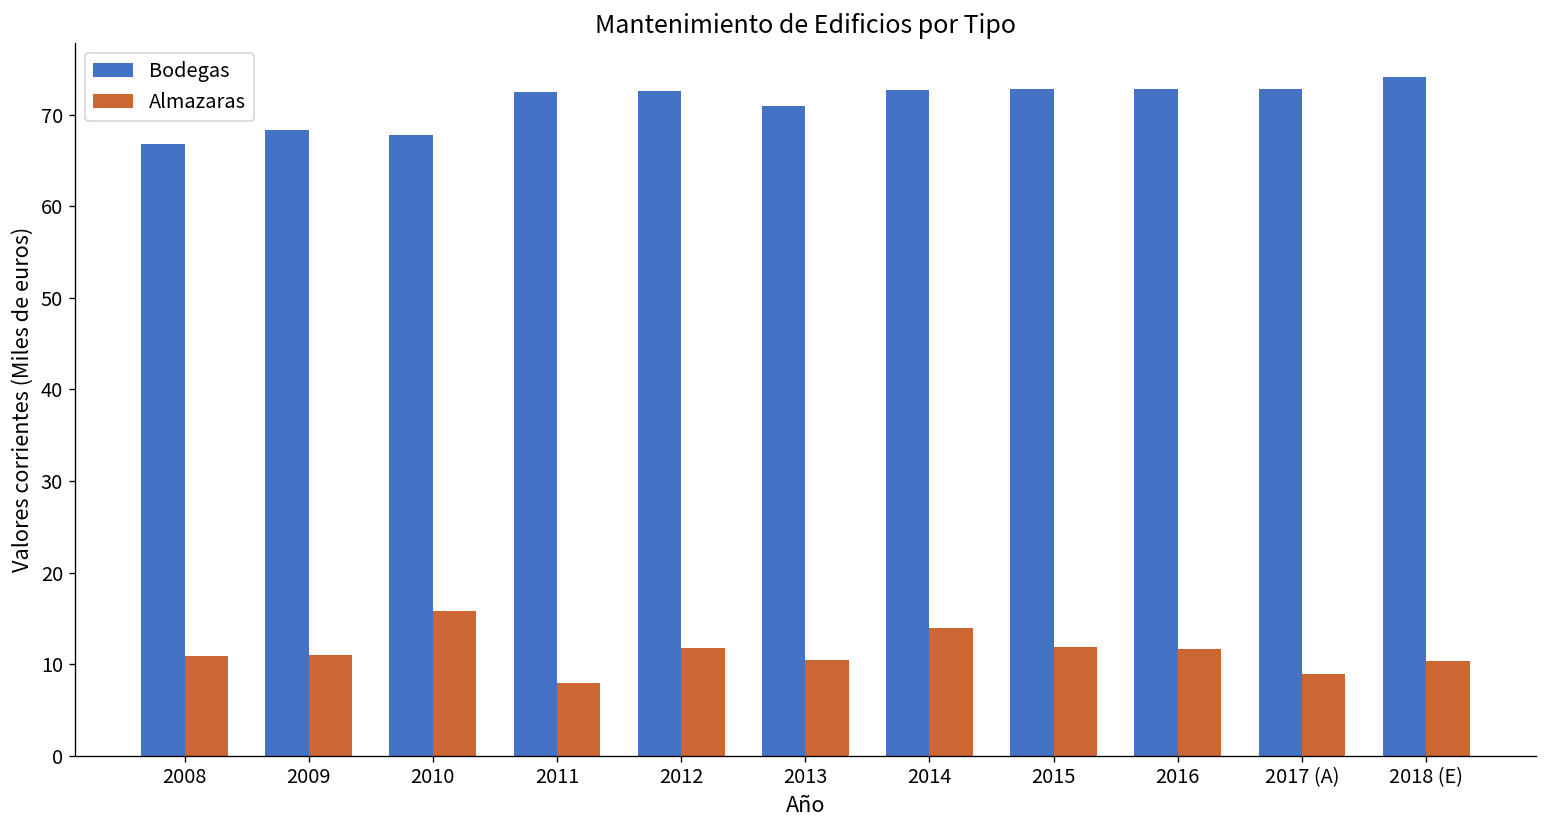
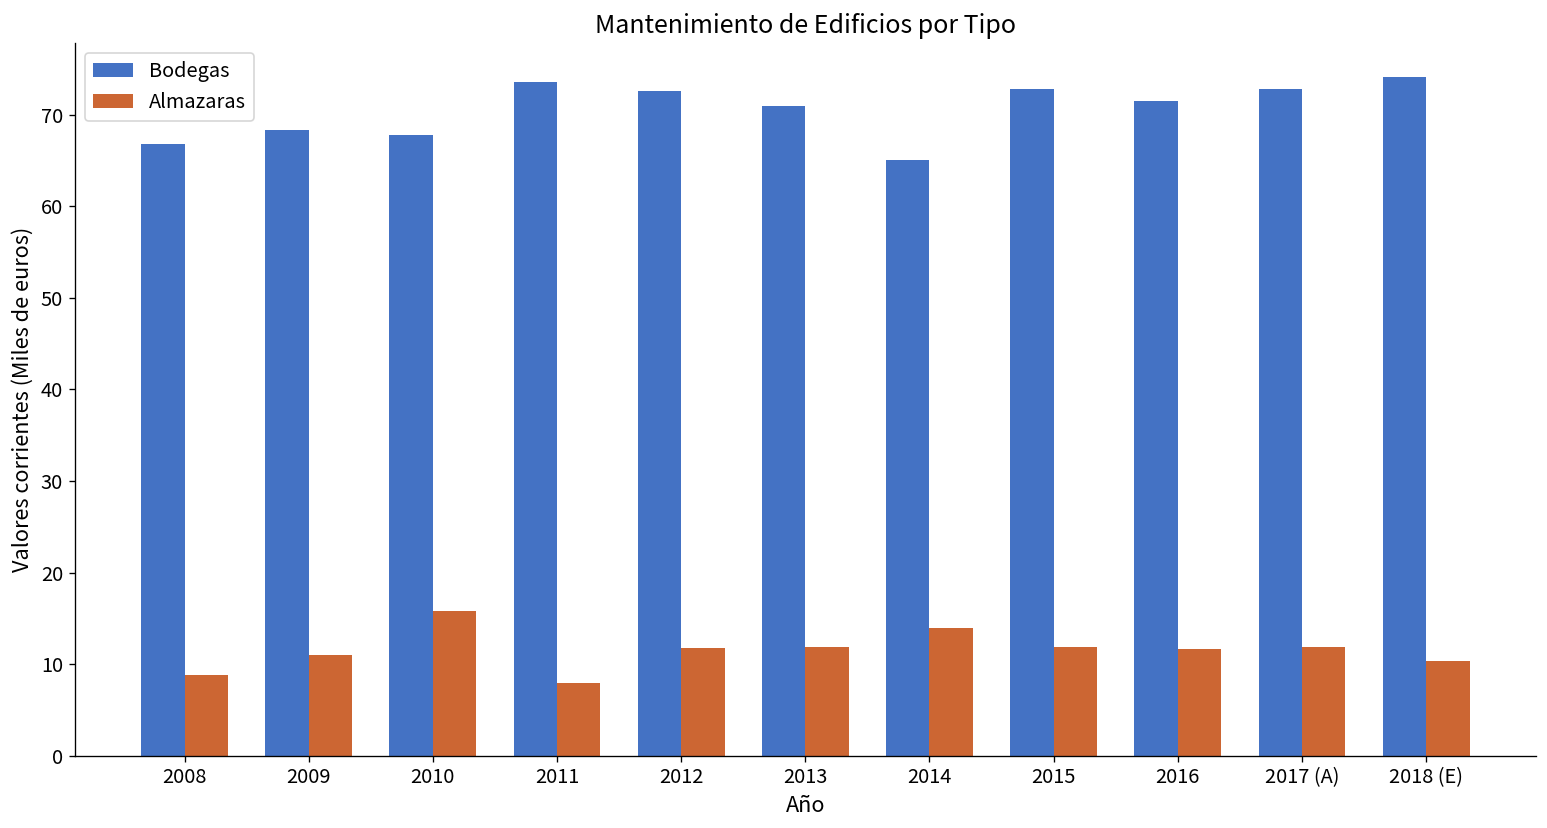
Almazaras, 2008: 11 -> 9
Bodegas, 2011: 72 -> 74
Almazaras, 2013: 10 -> 12
Bodegas, 2014: 73 -> 65
Bodegas, 2016: 73 -> 71
Almazaras, 2017 (A): 9 -> 12
